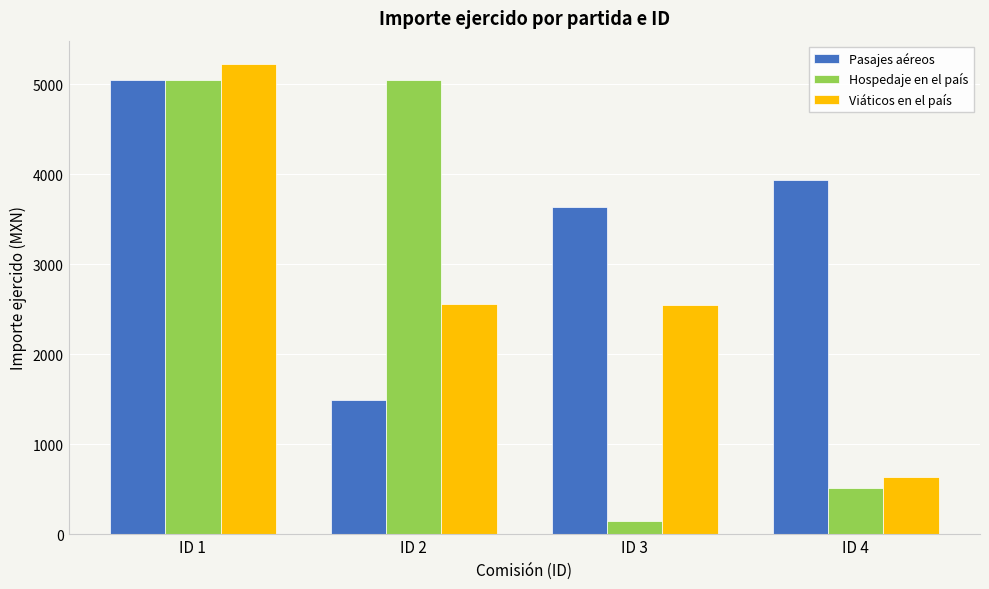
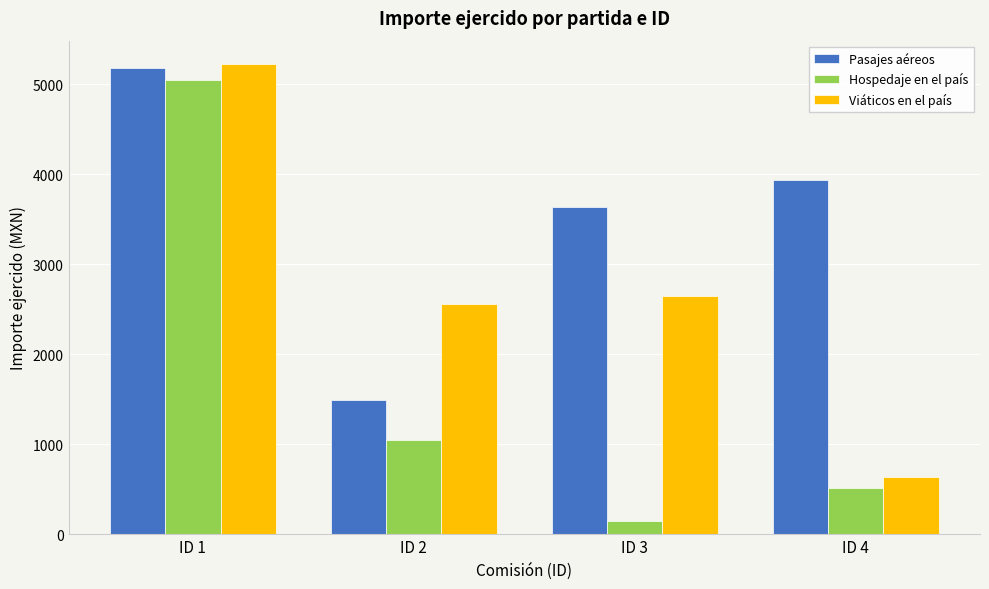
Pasajes aéreos, ID 1: 5100 -> 5200
Hospedaje en el país, ID 2: 5100 -> 1000
Viáticos en el país, ID 3: 2500 -> 2600
